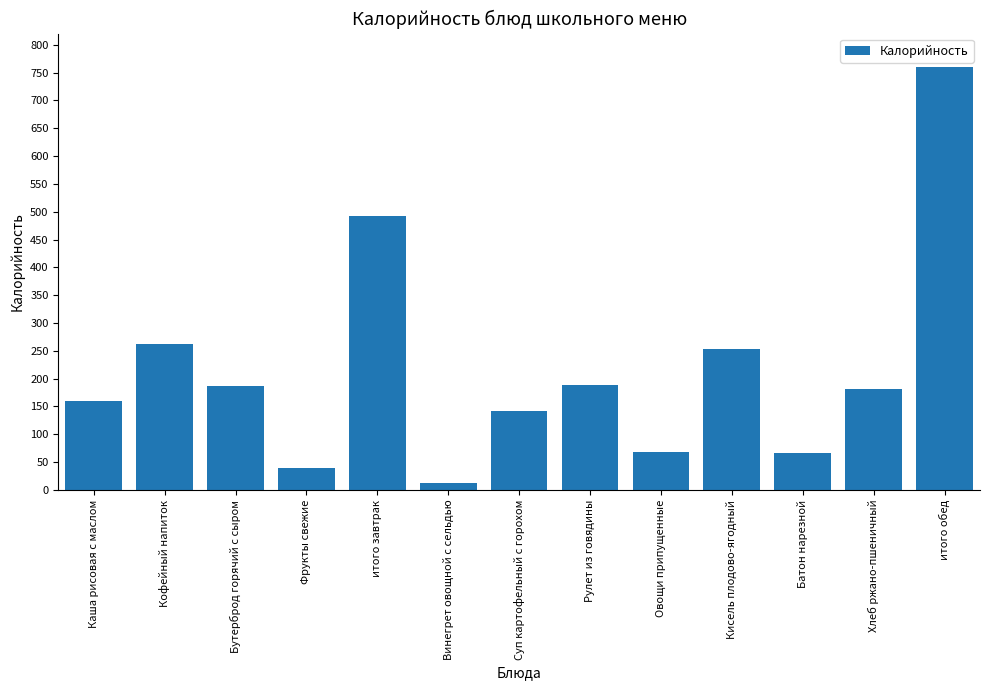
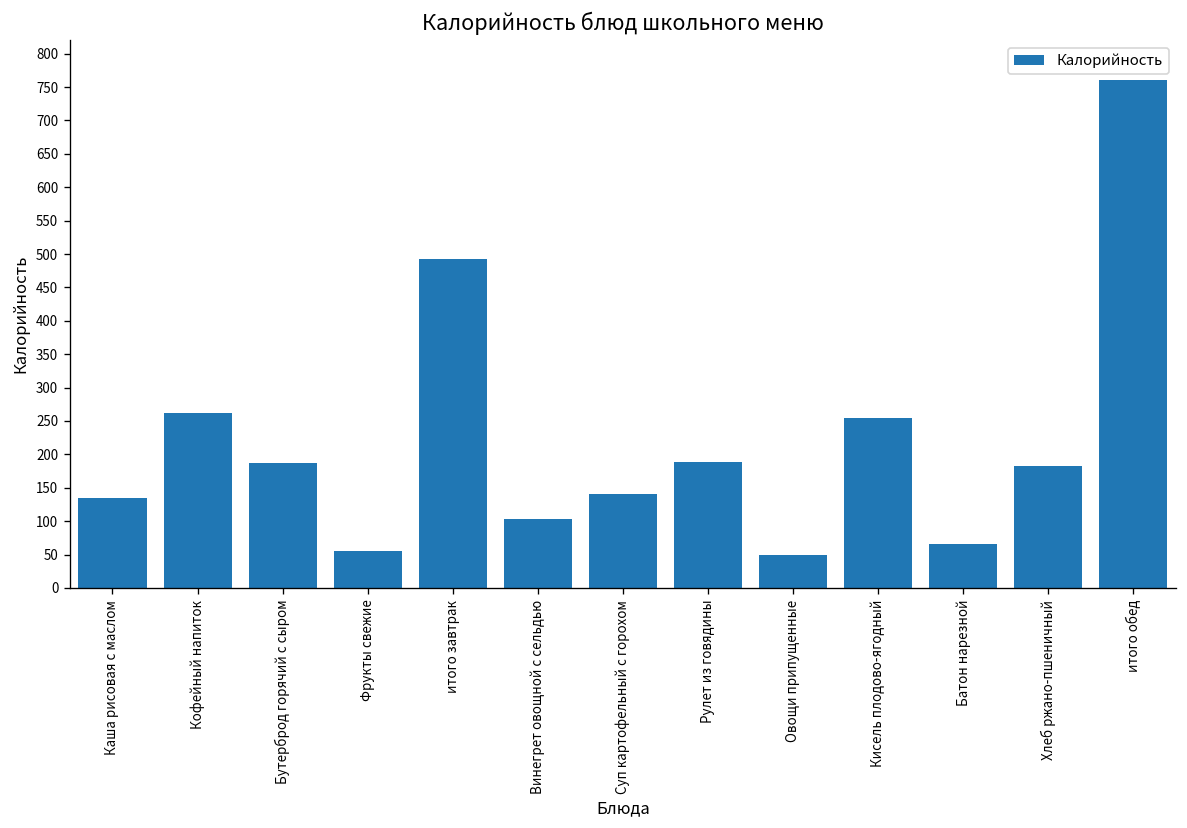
Каша рисовая с маслом: 160 -> 140
Фрукты свежие: 40 -> 60
Винегрет овощной с сельдью: 10 -> 100
Овощи припущенные: 70 -> 50
